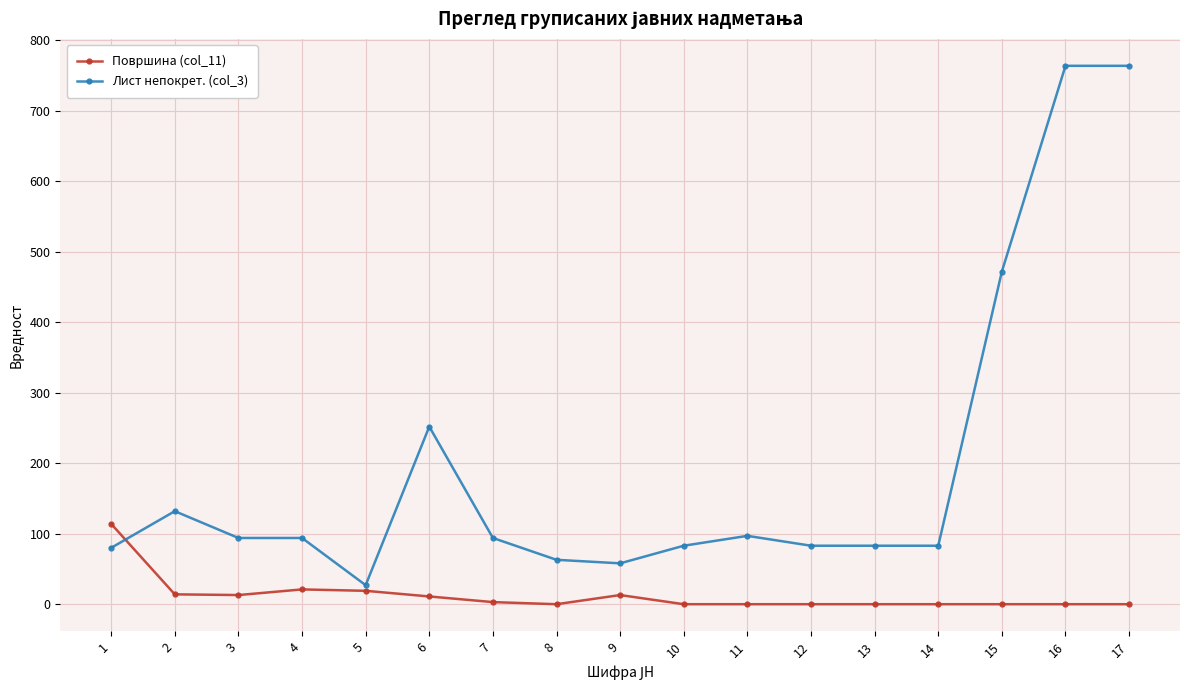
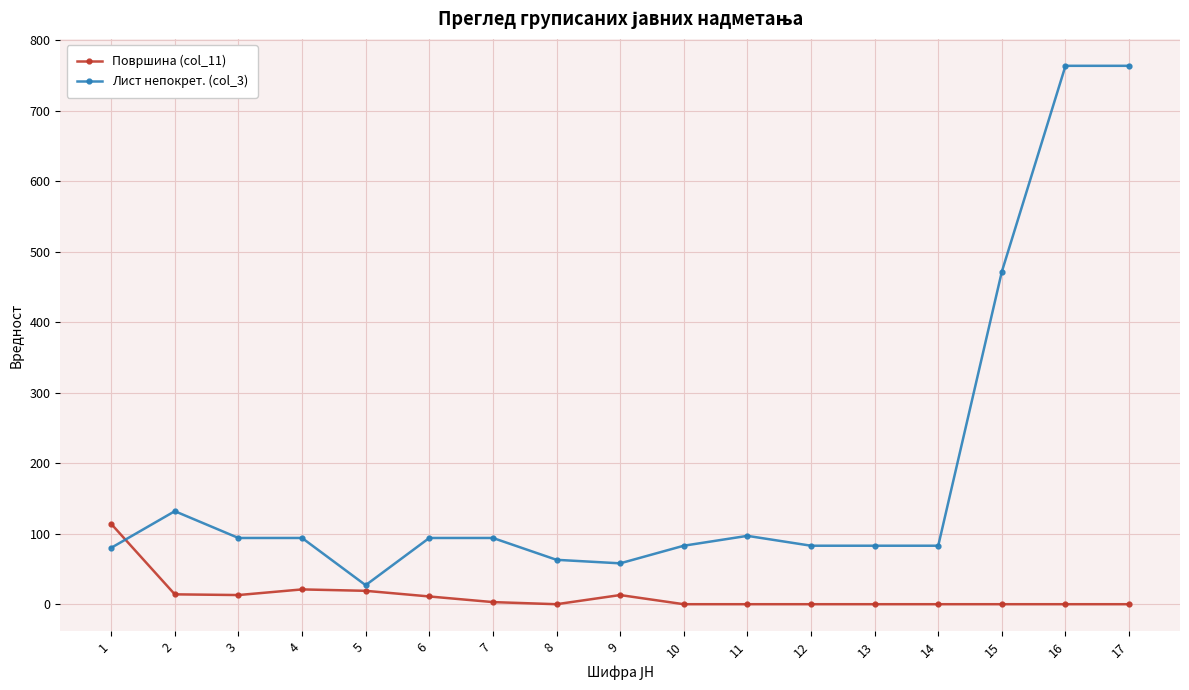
Лист непокрет. (col_3), 6: 250 -> 90
